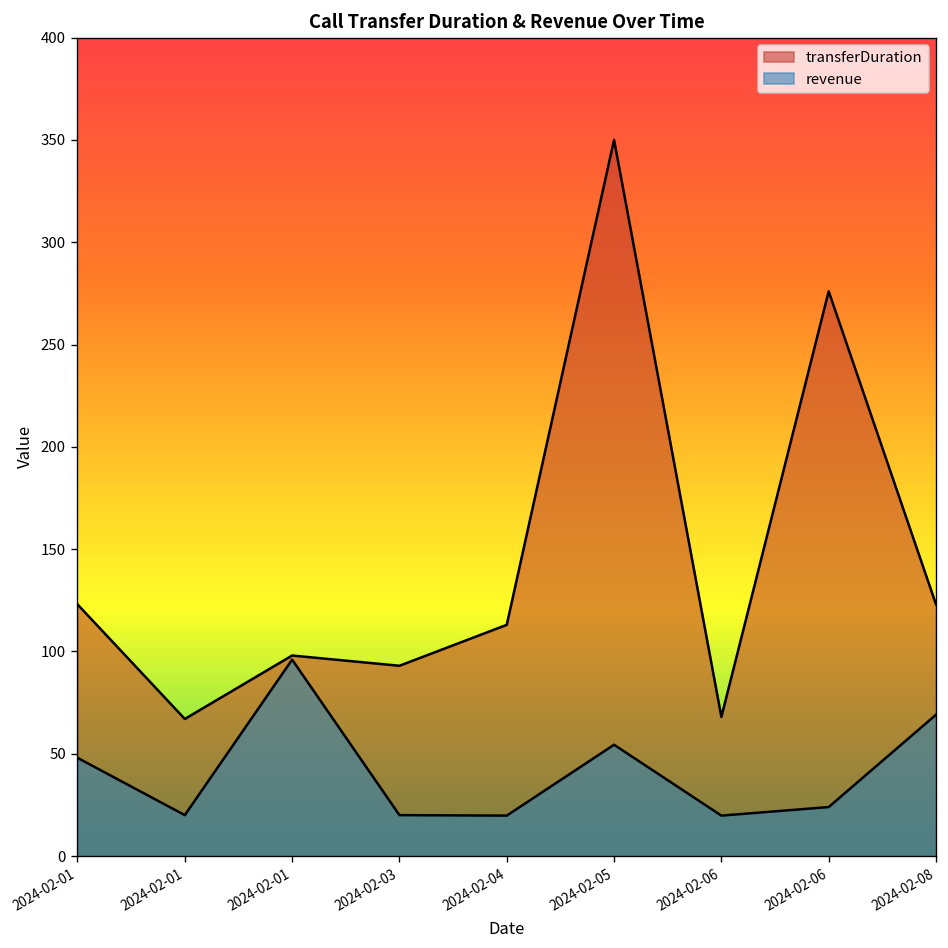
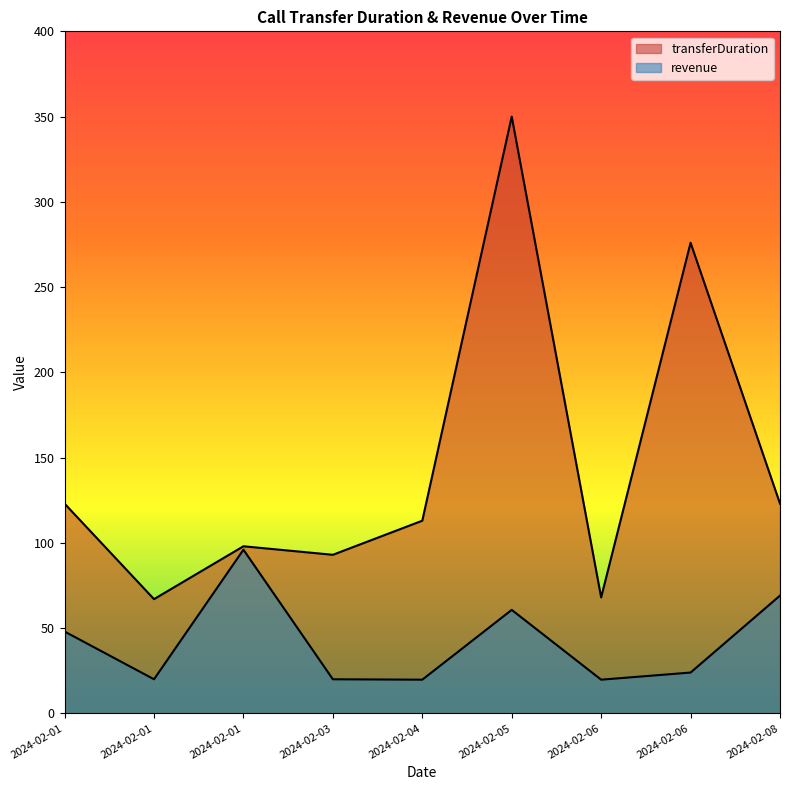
revenue, 2024-02-05: 54 -> 61
